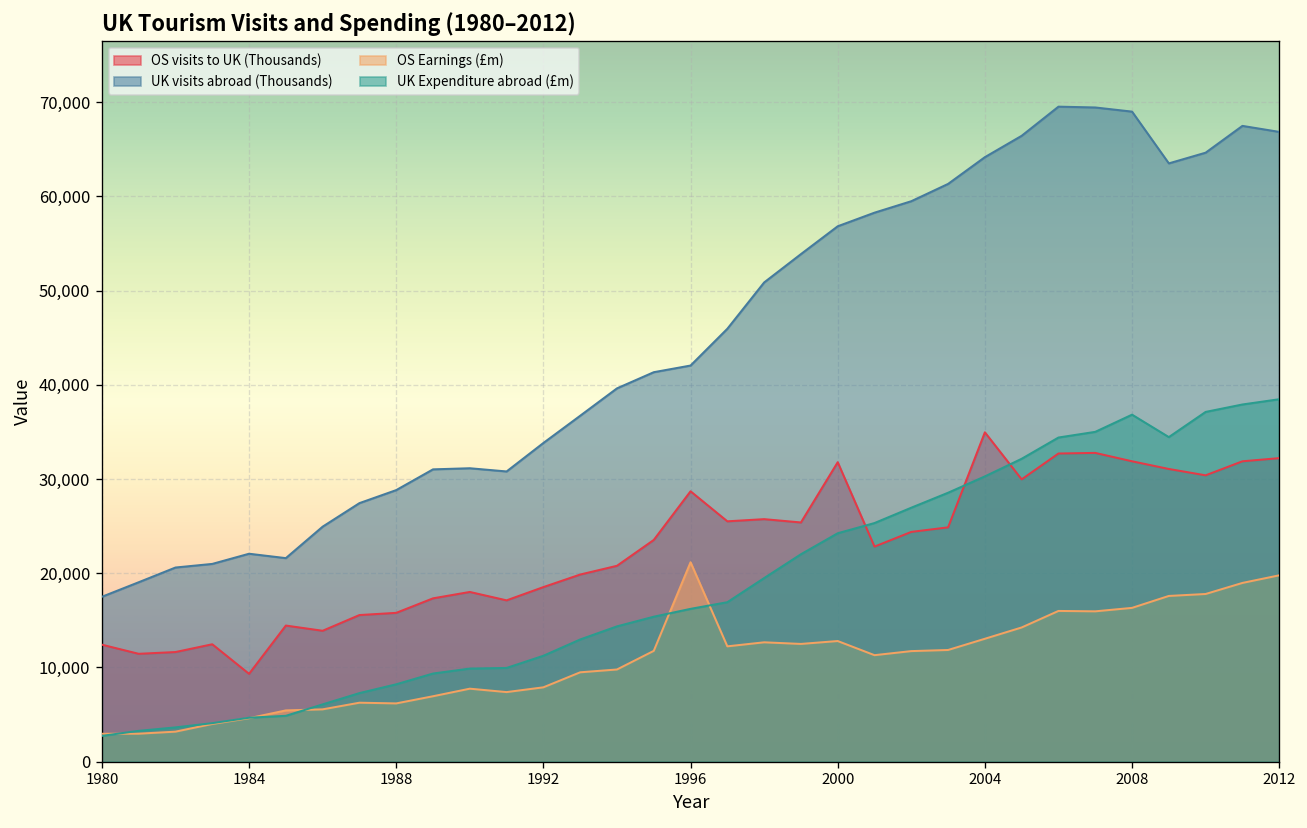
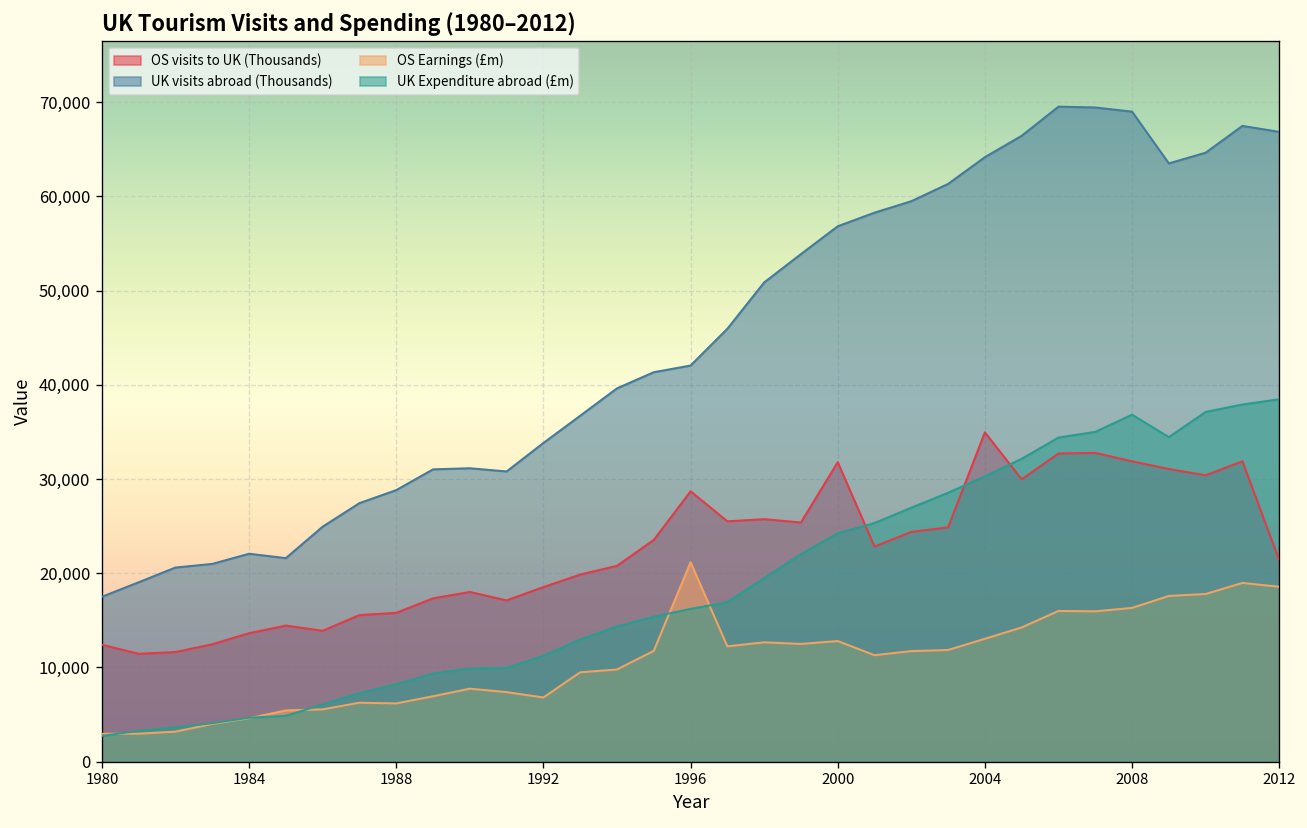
OS visits to UK (Thousands), 1984: 9,000 -> 14,000
OS Earnings (£m), 1992: 8,000 -> 7,000
OS visits to UK (Thousands), 2012: 32,000 -> 21,000
OS Earnings (£m), 2012: 20,000 -> 19,000
